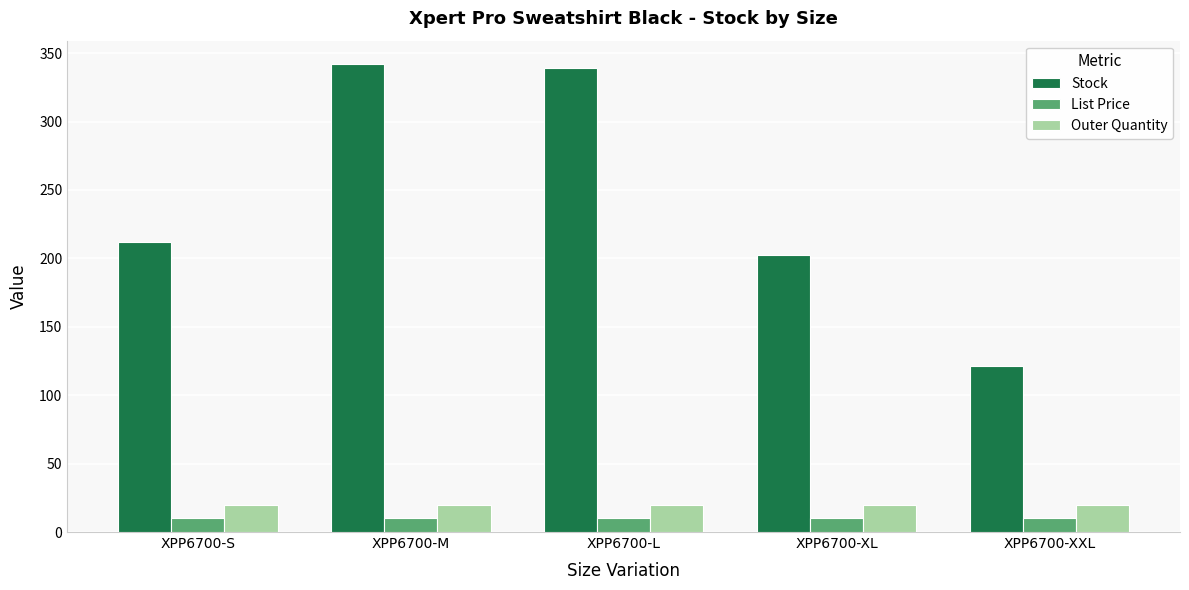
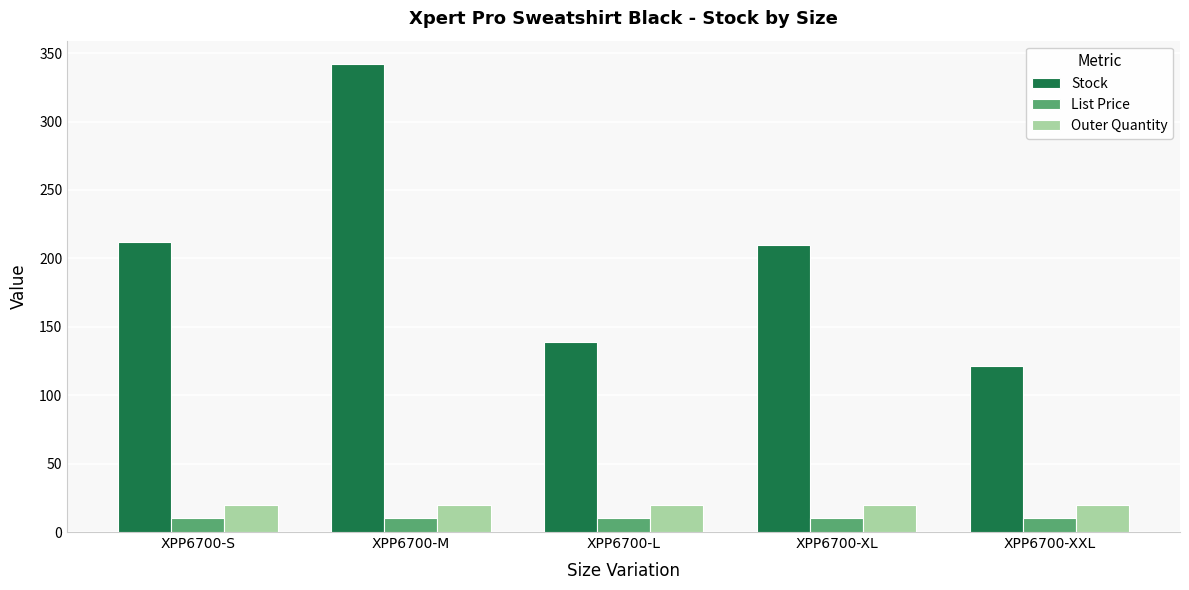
Stock, XPP6700-L: 339 -> 139
Stock, XPP6700-XL: 203 -> 210
